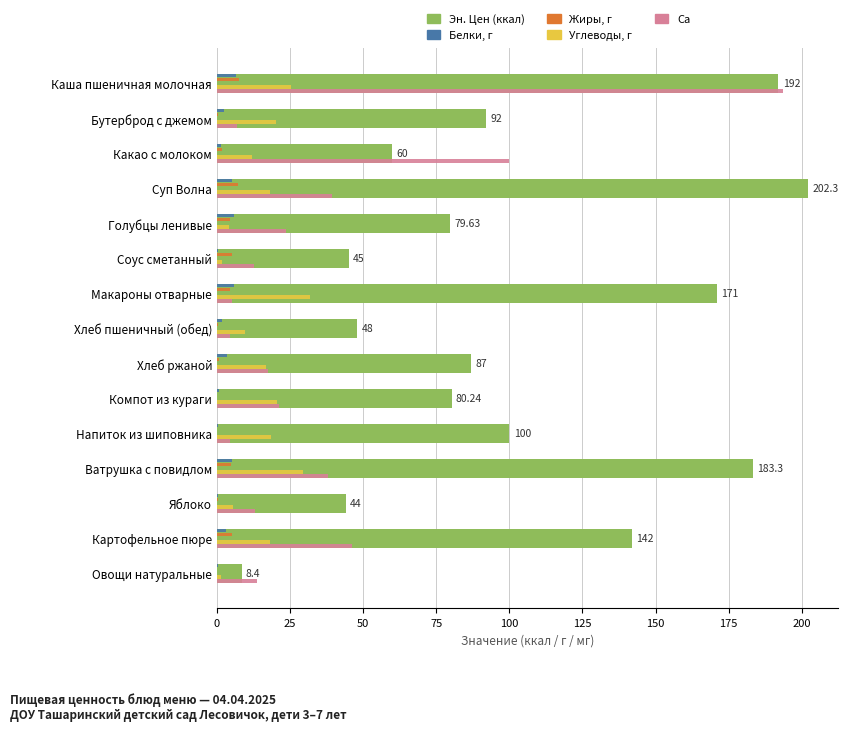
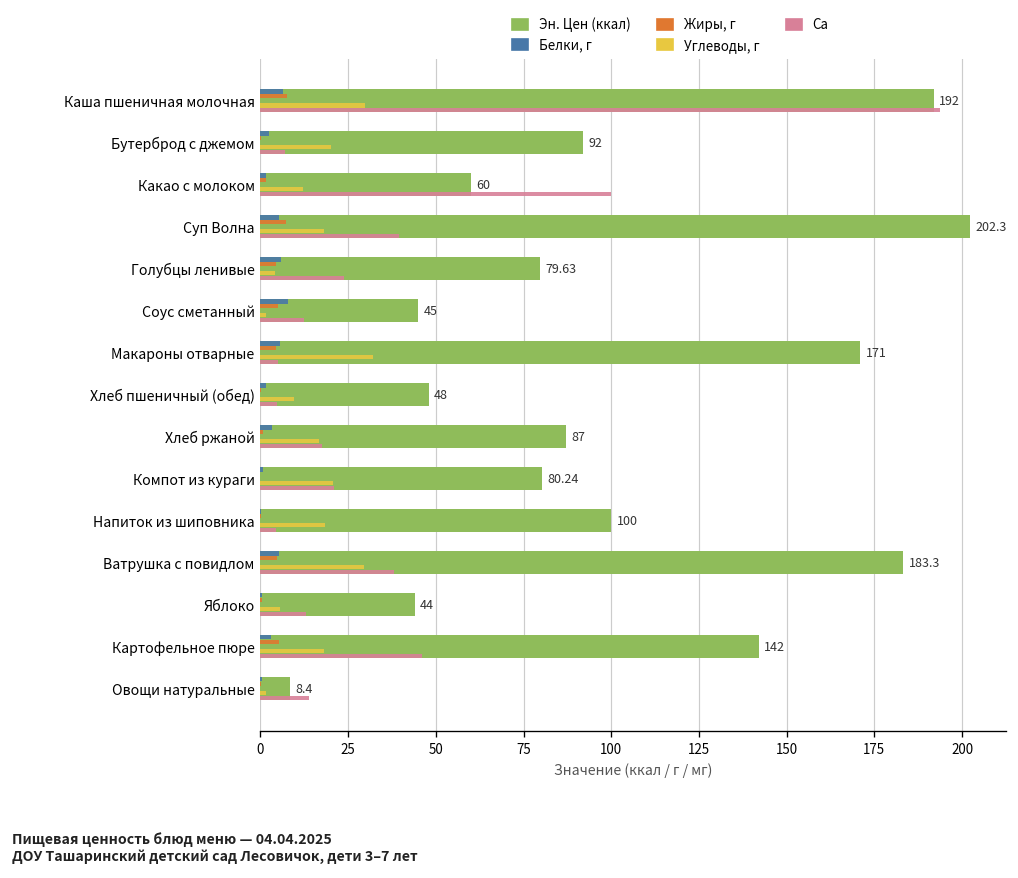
Углеводы, г, Каша пшеничная молочная: 25 -> 30
Белки, г, Соус сметанный: 0 -> 8
